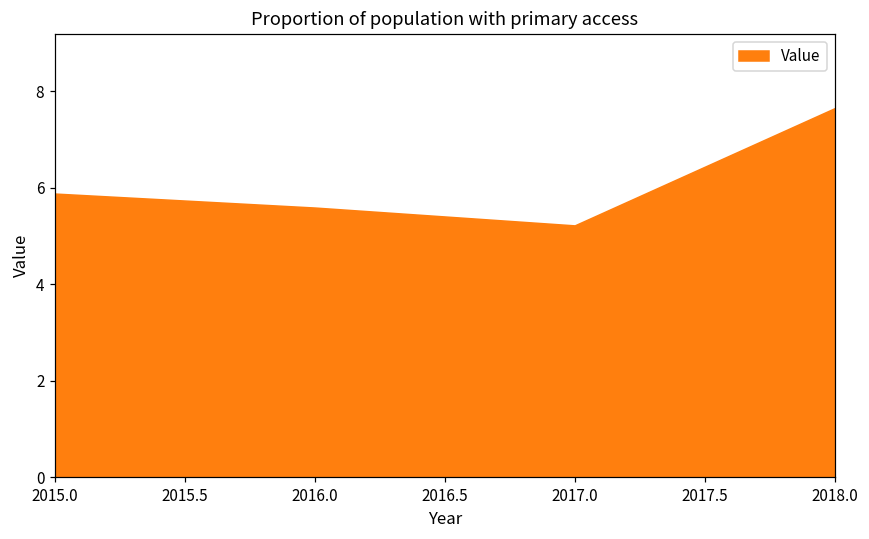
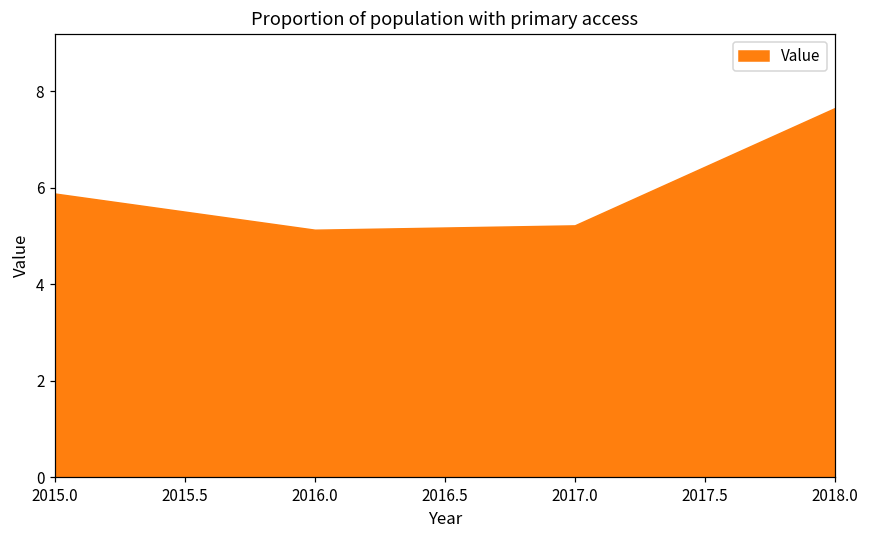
2016.0: 5.6 -> 5.1
